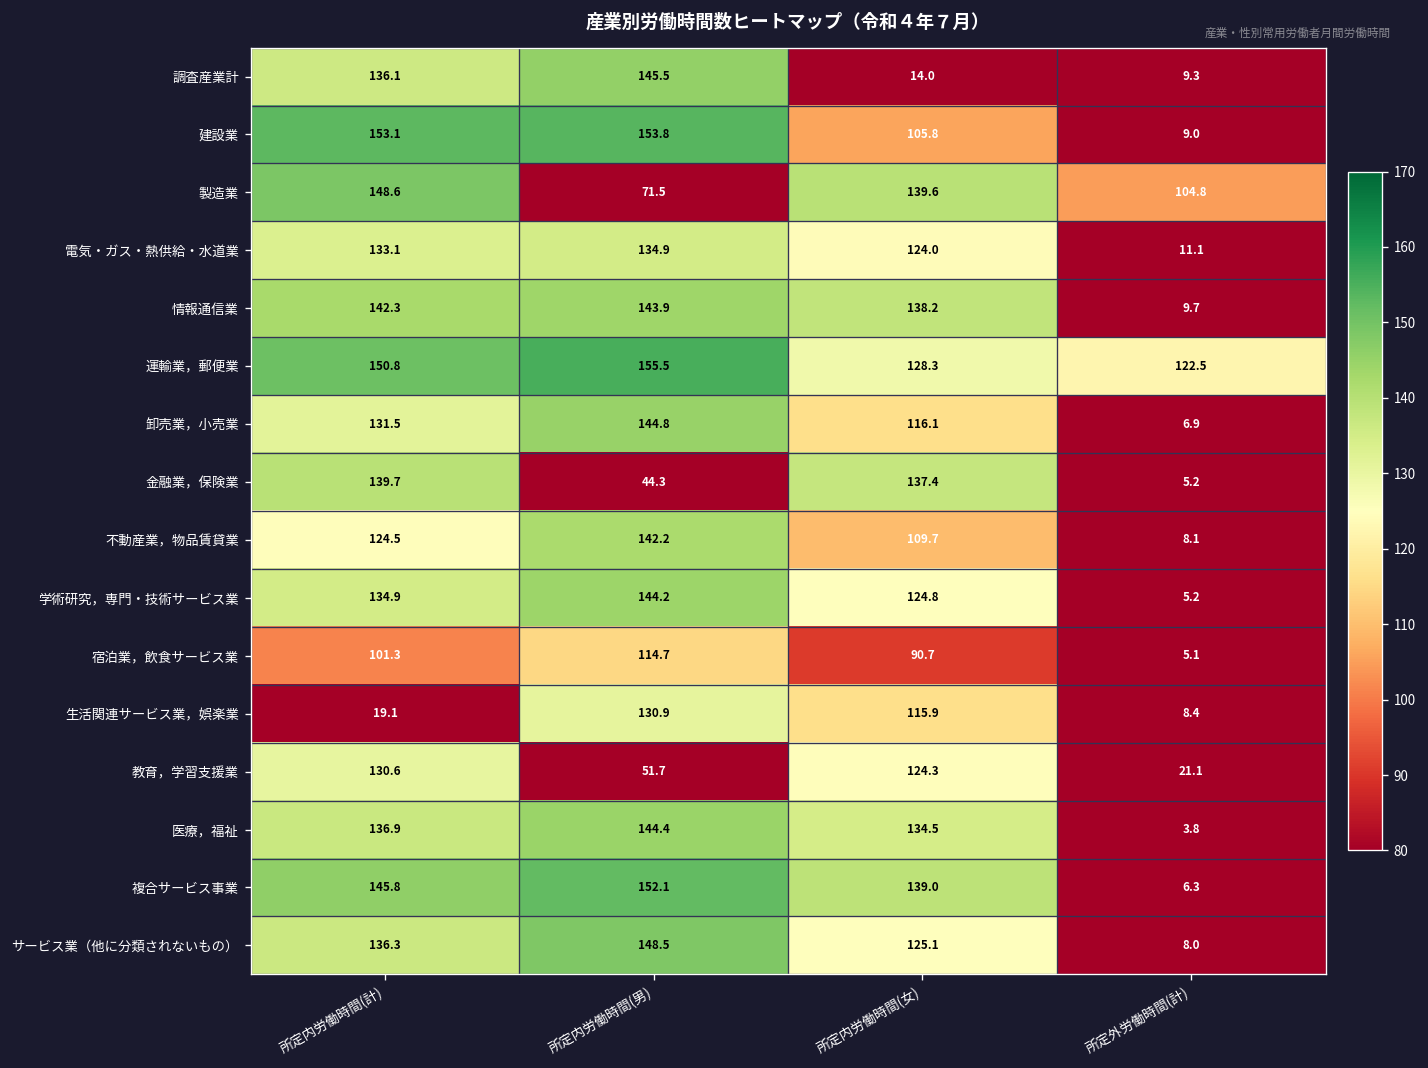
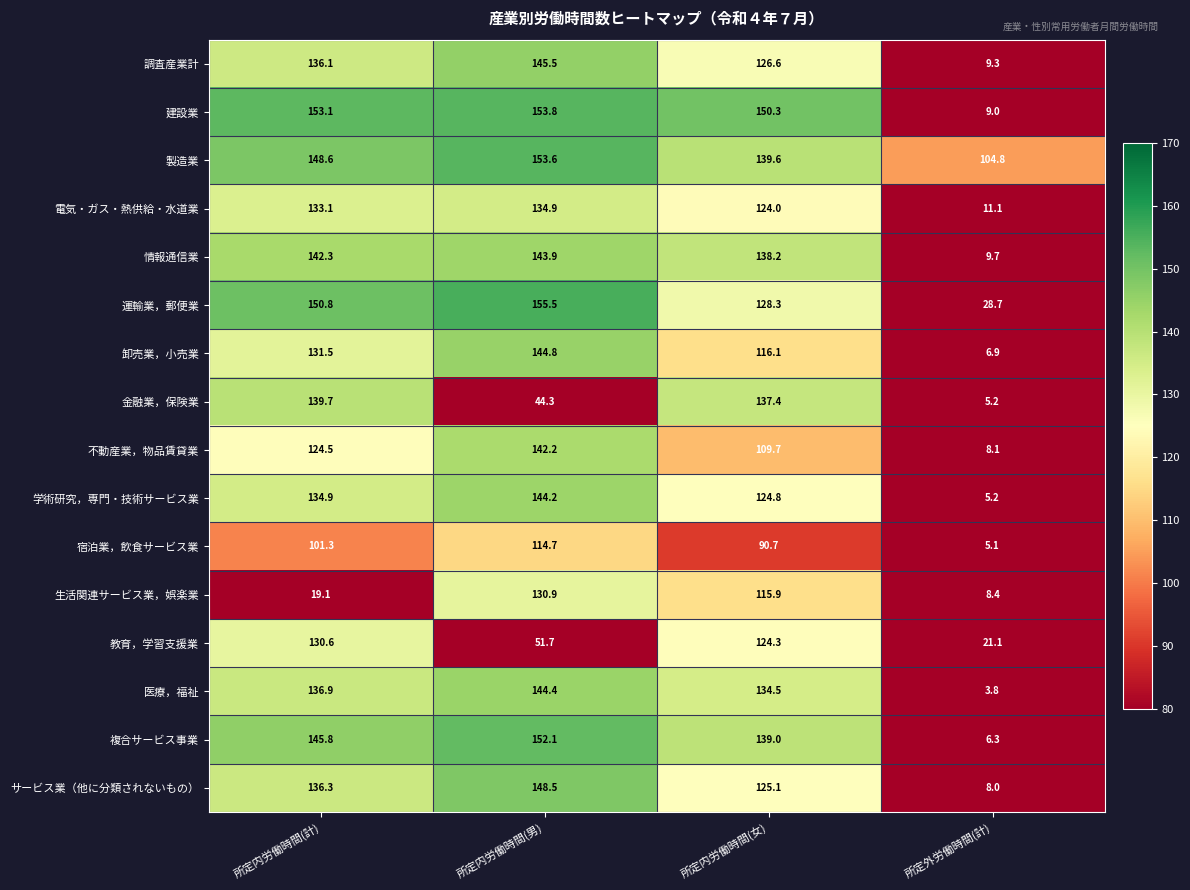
調査産業計, 所定内労働時間(女): 14.0 -> 126.6
建設業, 所定内労働時間(女): 105.8 -> 150.3
製造業, 所定内労働時間(男): 71.5 -> 153.6
運輸業，郵便業, 所定外労働時間(計): 122.5 -> 28.7
